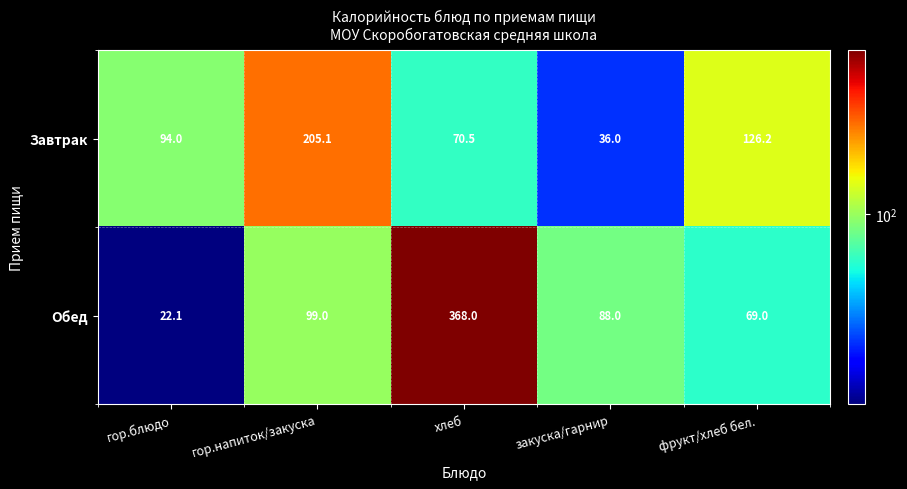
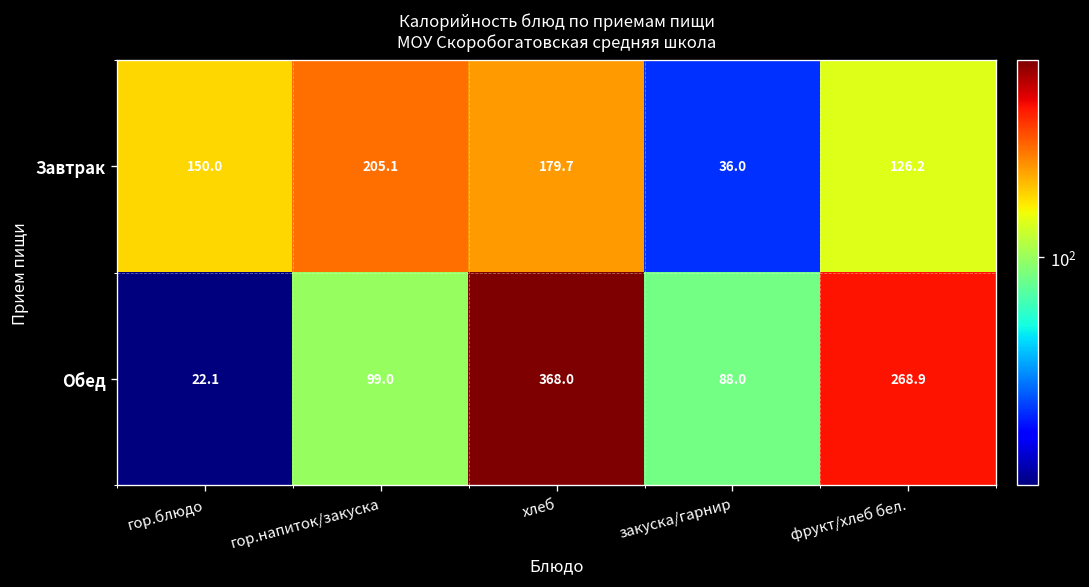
Завтрак, гор.блюдо: 94.0 -> 150.0
Завтрак, хлеб: 70.5 -> 179.7
Обед, фрукт/хлеб бел.: 69.0 -> 268.9
